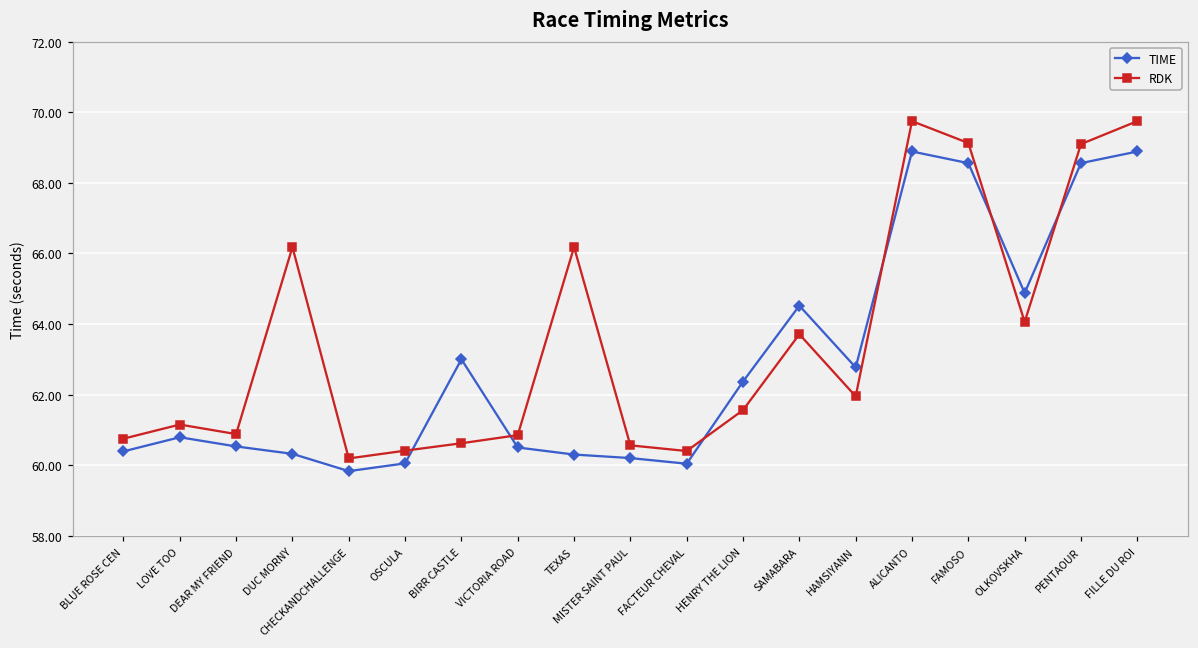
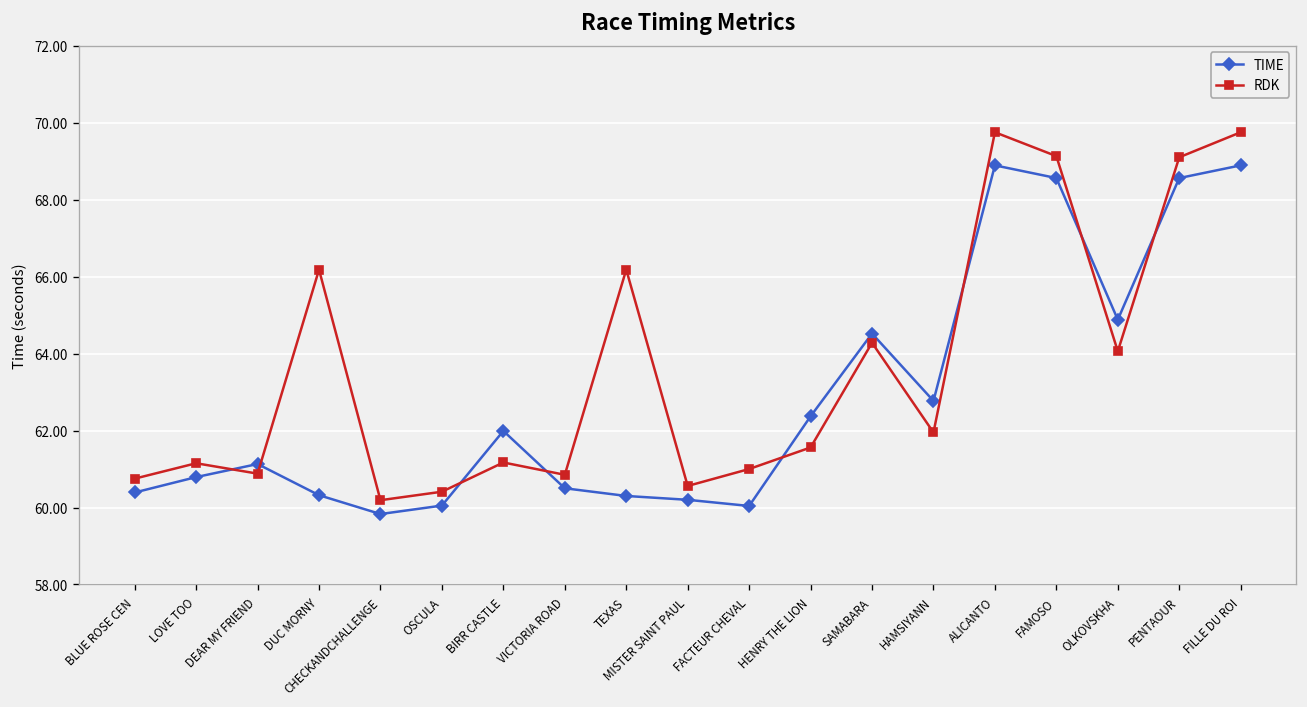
TIME, DEAR MY FRIEND: 60.5 -> 61.1
TIME, BIRR CASTLE: 63.0 -> 62.0
RDK, BIRR CASTLE: 60.6 -> 61.2
RDK, FACTEUR CHEVAL: 60.4 -> 61.0
RDK, SAMABARA: 63.7 -> 64.3
